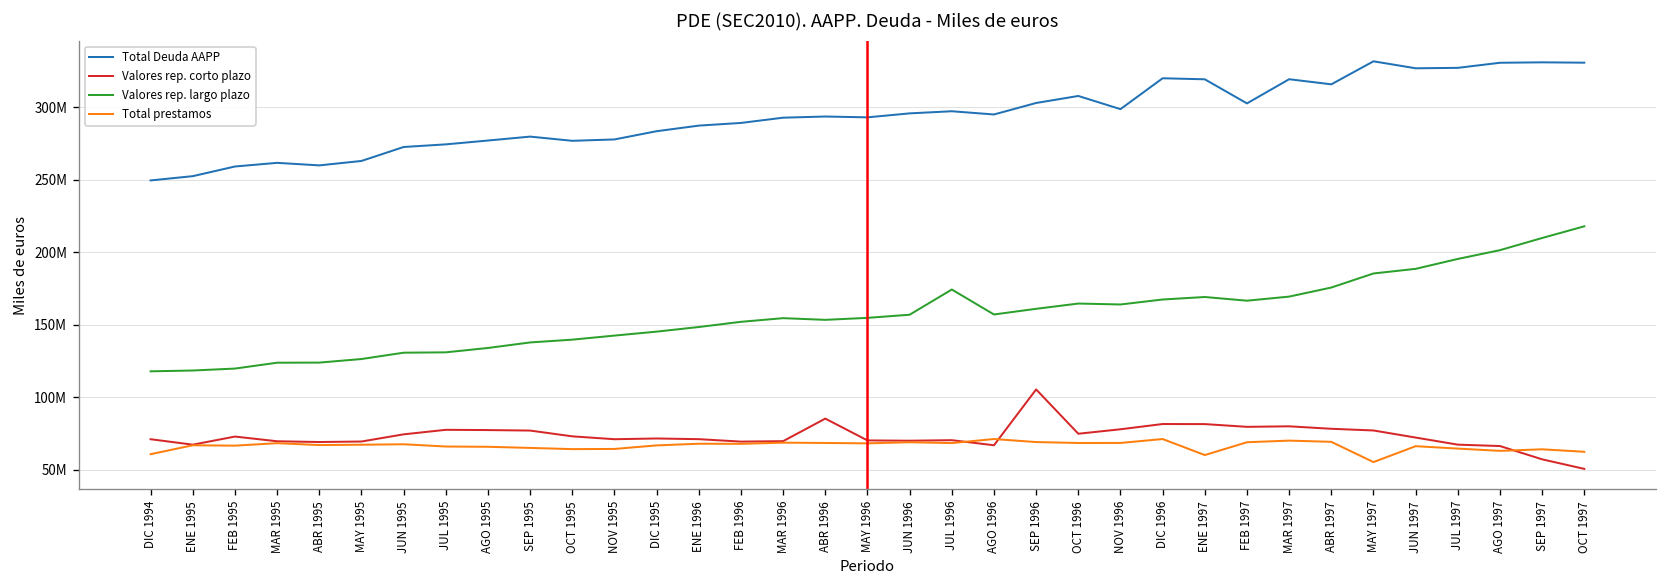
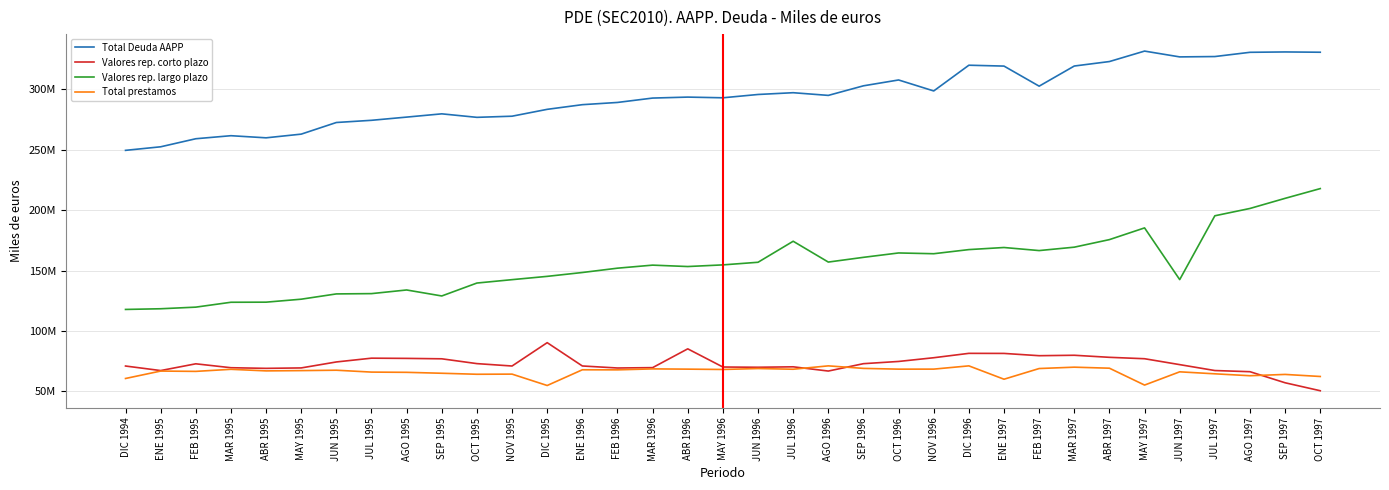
Valores rep. largo plazo, SEP 1995: 138000000 -> 129000000
Valores rep. corto plazo, DIC 1995: 72000000 -> 90000000
Total prestamos, DIC 1995: 67000000 -> 55000000
Valores rep. corto plazo, SEP 1996: 105000000 -> 73000000
Total Deuda AAPP, ABR 1997: 316000000 -> 323000000
Valores rep. largo plazo, JUN 1997: 189000000 -> 143000000
